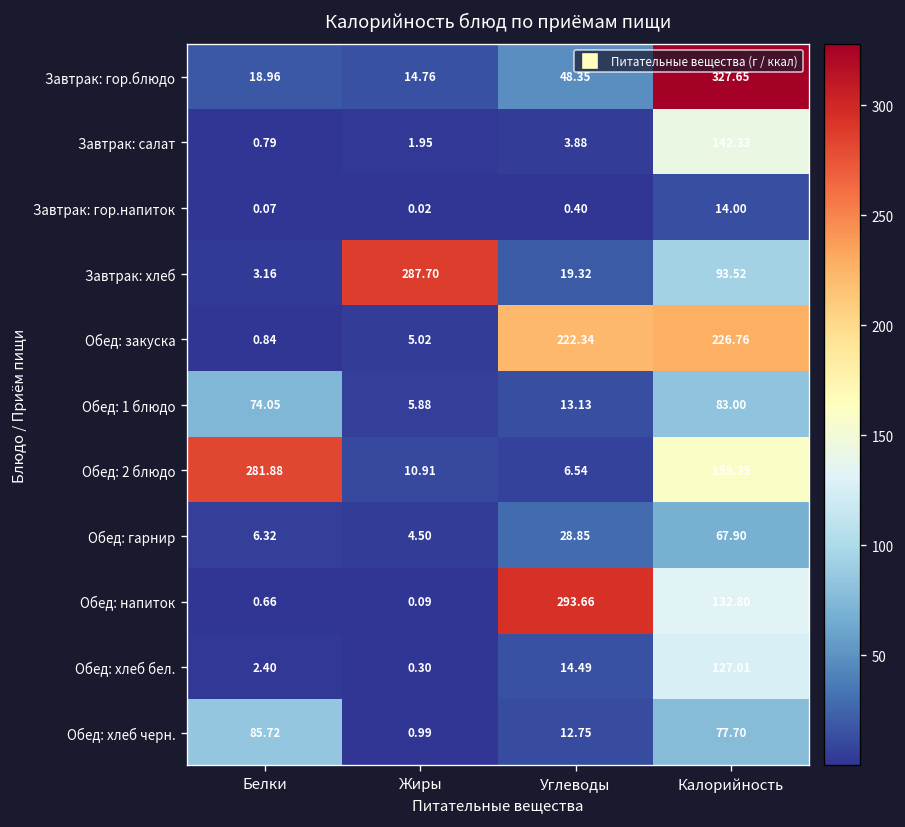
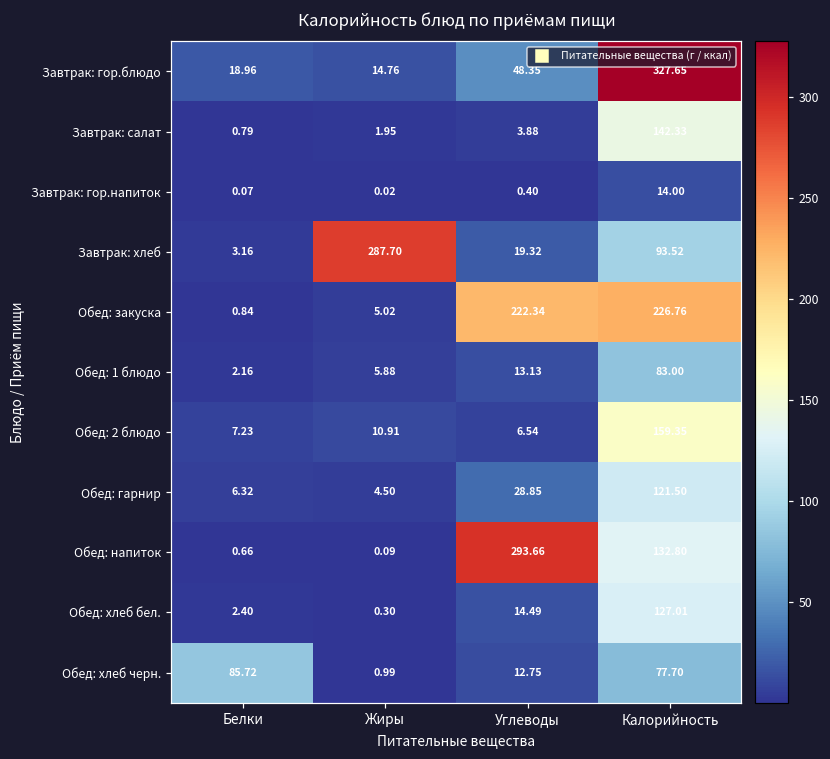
Обед: 1 блюдо, Белки: 74.05 -> 2.16
Обед: 2 блюдо, Белки: 281.88 -> 7.23
Обед: гарнир, Калорийность: 67.90 -> 121.50
